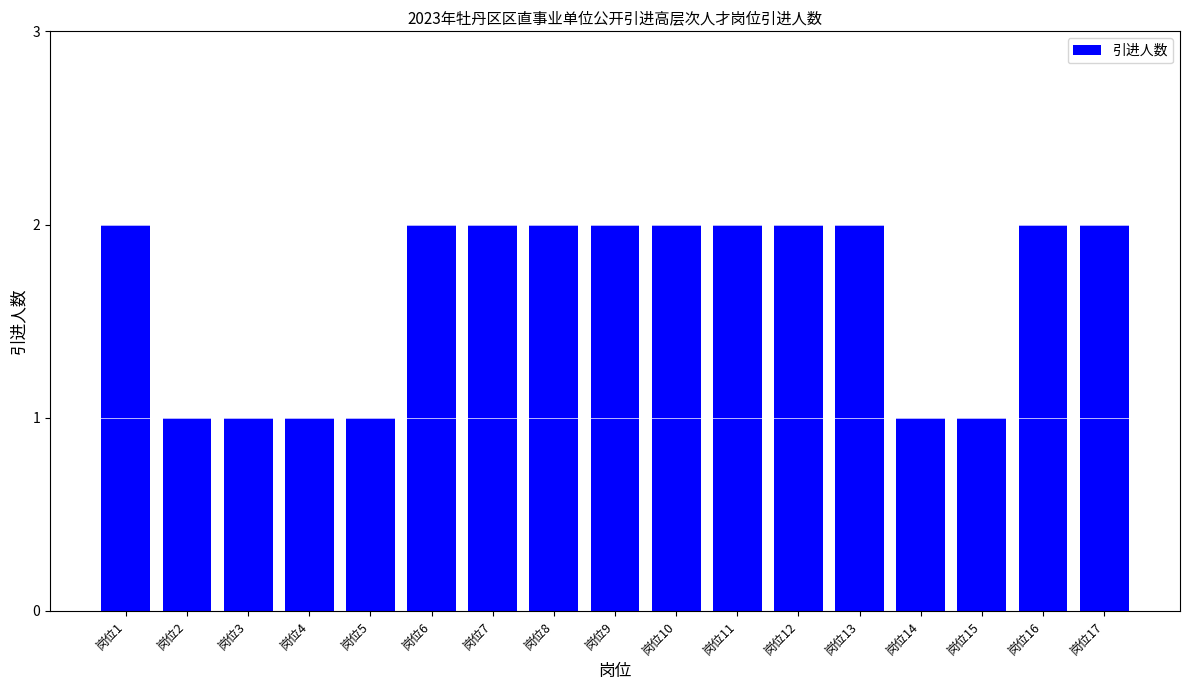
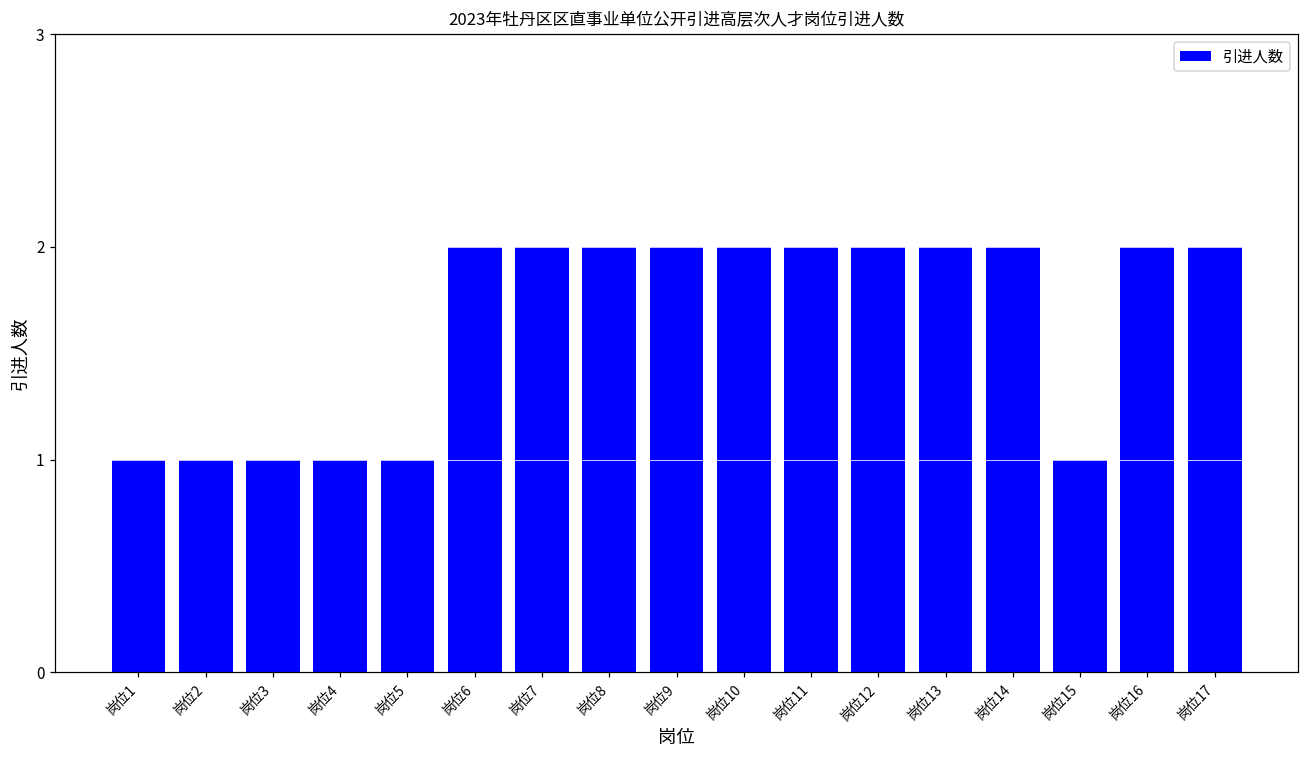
岗位1: 2 -> 1
岗位14: 1 -> 2
